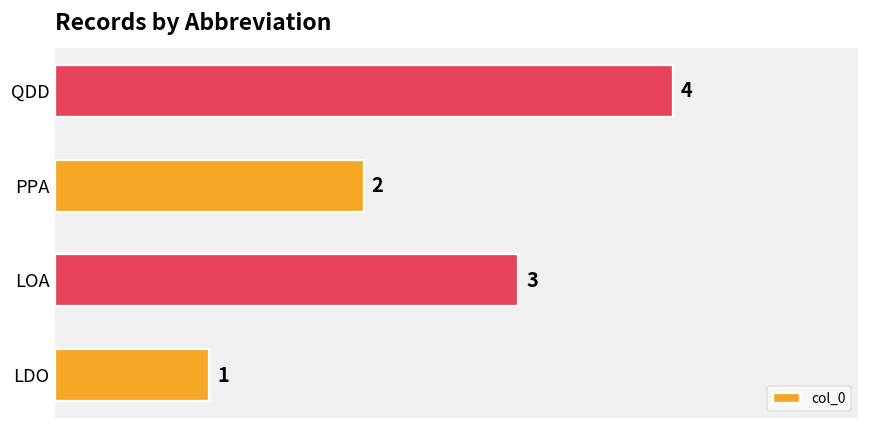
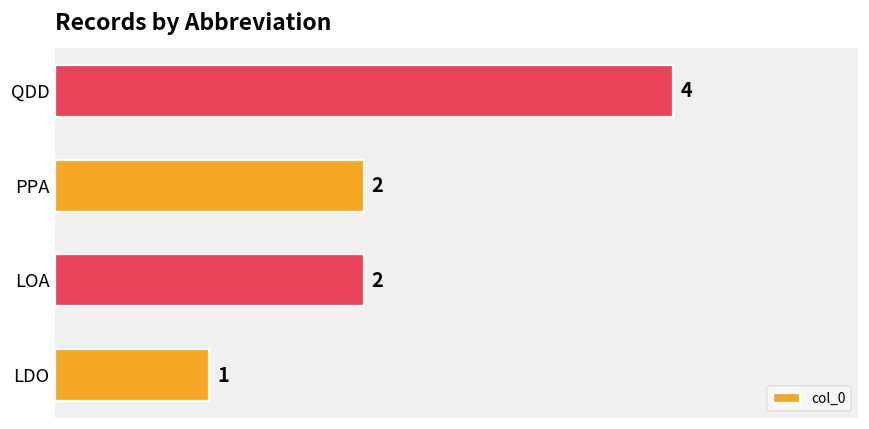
LOA: 3 -> 2
